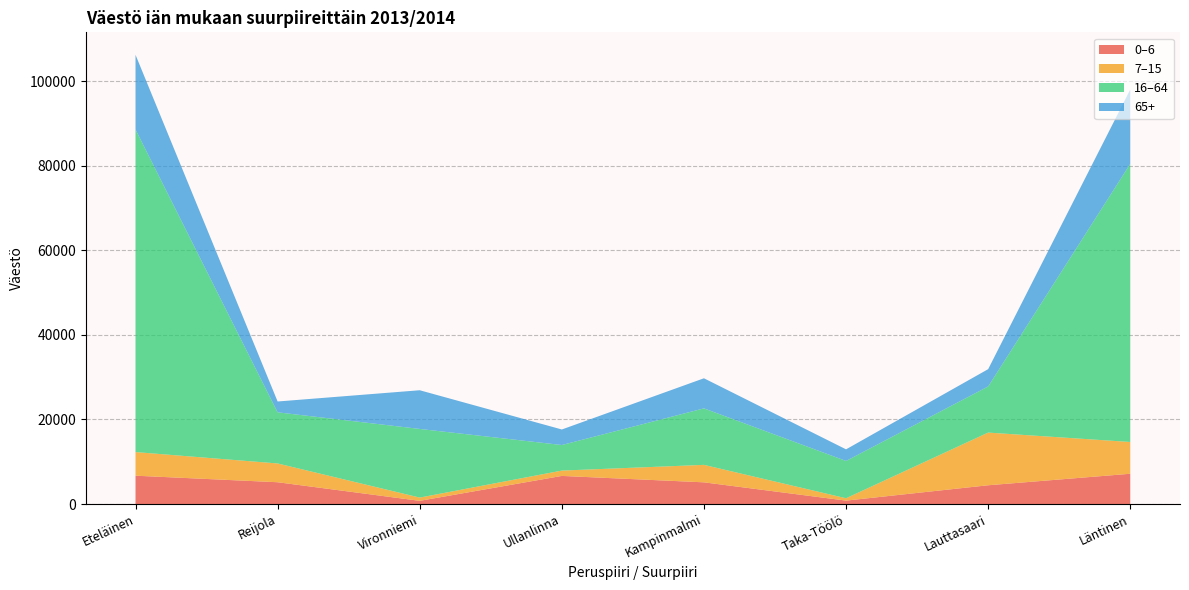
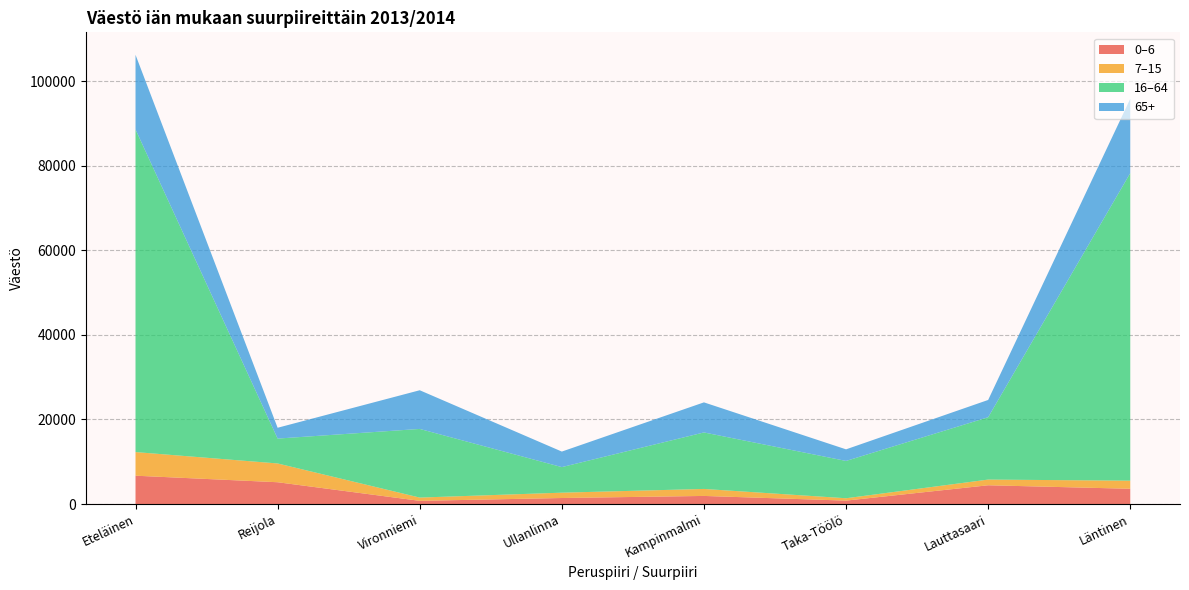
16–64, Reijola: 12000 -> 6000
0–6, Ullanlinna: 7000 -> 1000
0–6, Kampinmalmi: 5000 -> 2000
7–15, Kampinmalmi: 4000 -> 2000
7–15, Lauttasaari: 12000 -> 1000
16–64, Lauttasaari: 11000 -> 15000
0–6, Läntinen: 7000 -> 4000
7–15, Läntinen: 8000 -> 2000
16–64, Läntinen: 66000 -> 73000
